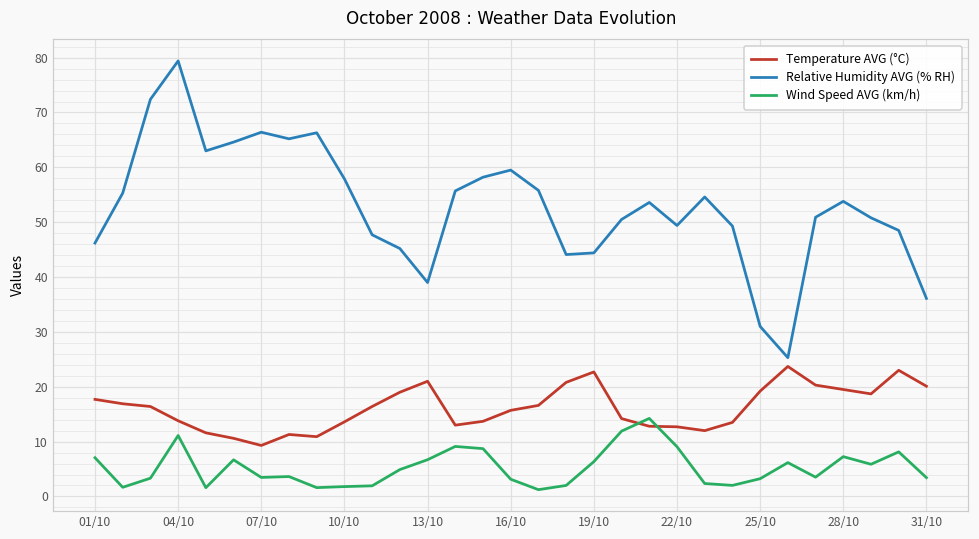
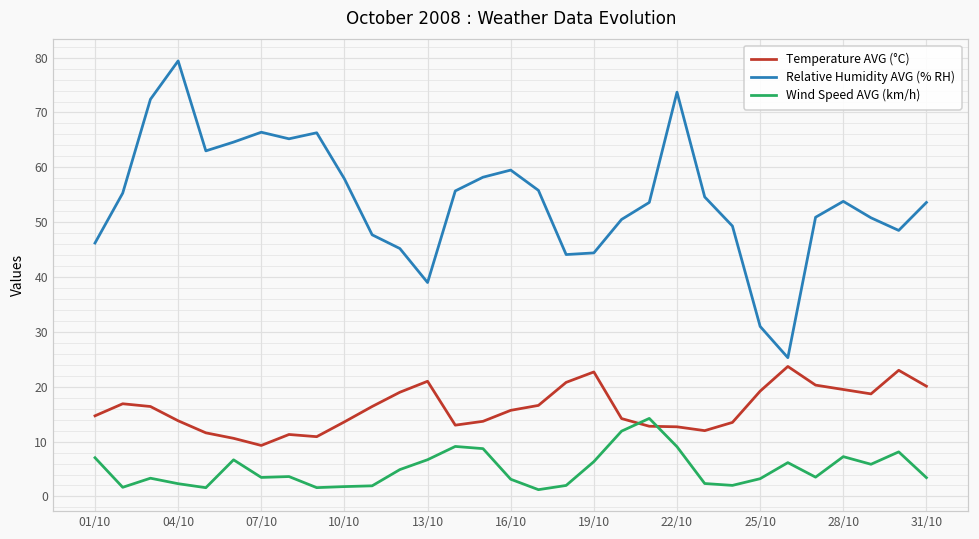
Temperature AVG (°C), 01/10: 18 -> 15
Wind Speed AVG (km/h), 04/10: 11 -> 2
Relative Humidity AVG (% RH), 22/10: 49 -> 74
Relative Humidity AVG (% RH), 31/10: 36 -> 54
